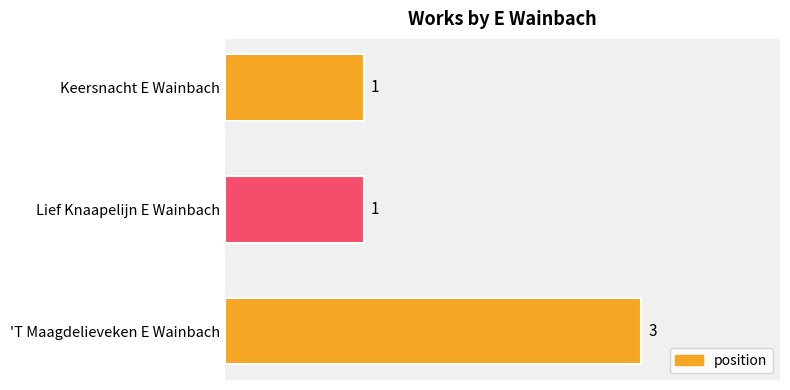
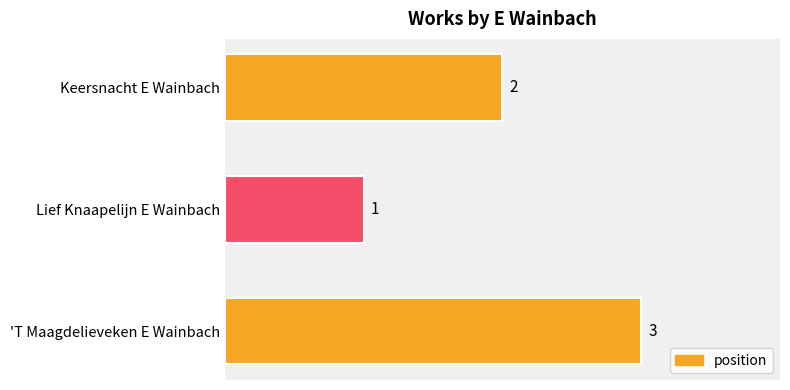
Keersnacht E Wainbach: 1 -> 2
